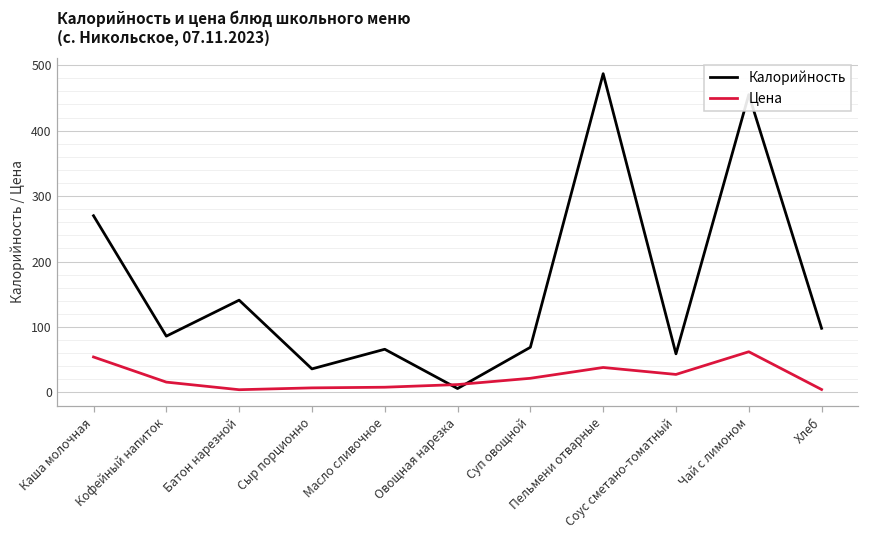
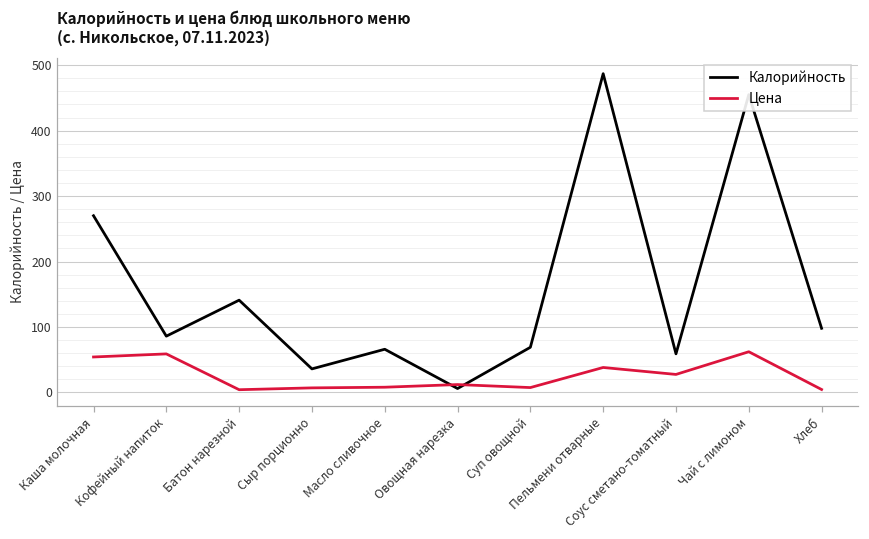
Цена, Кофейный напиток: 20 -> 60
Цена, Суп овощной: 20 -> 10
